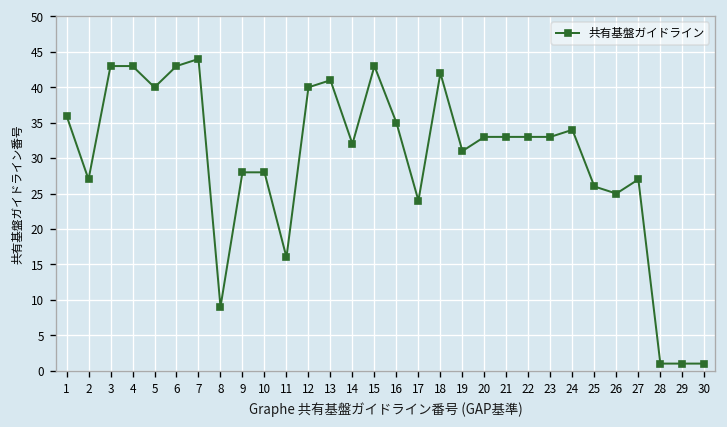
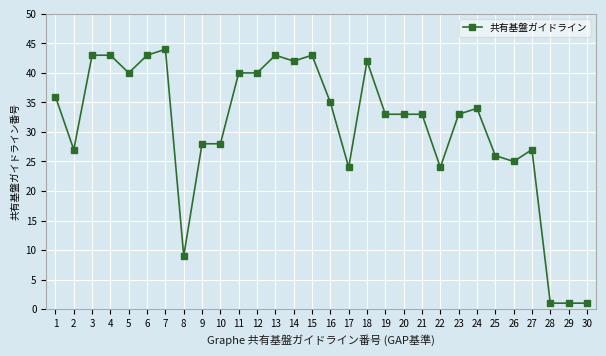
11: 16 -> 40
13: 41 -> 43
14: 32 -> 42
19: 31 -> 33
22: 33 -> 24
